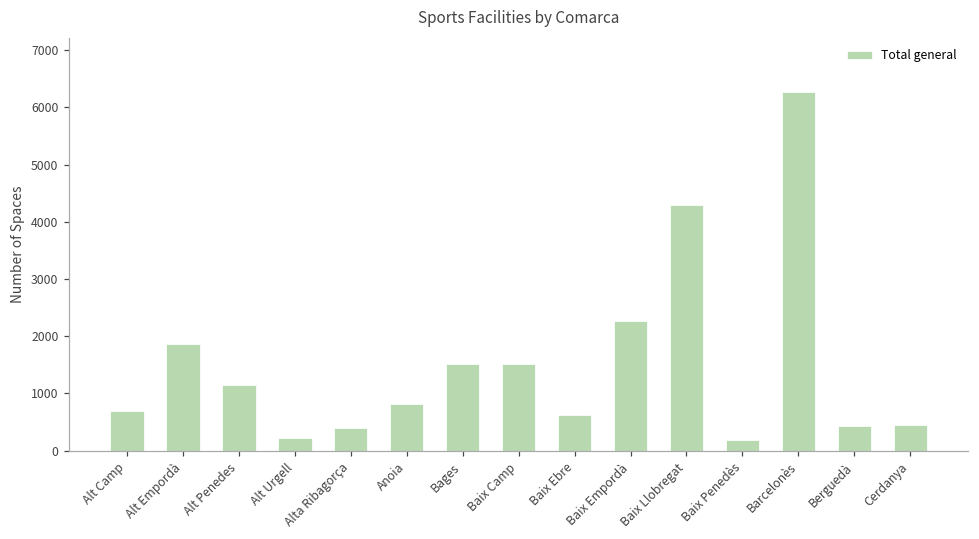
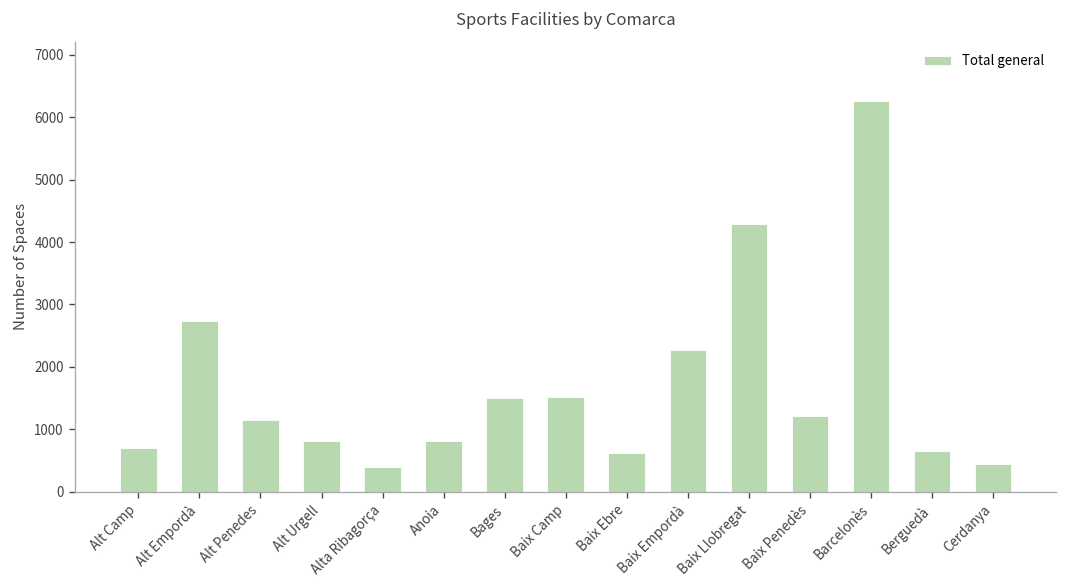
Alt Empordà: 1900 -> 2700
Alt Urgell: 200 -> 800
Baix Penedès: 200 -> 1200
Berguedà: 400 -> 600
